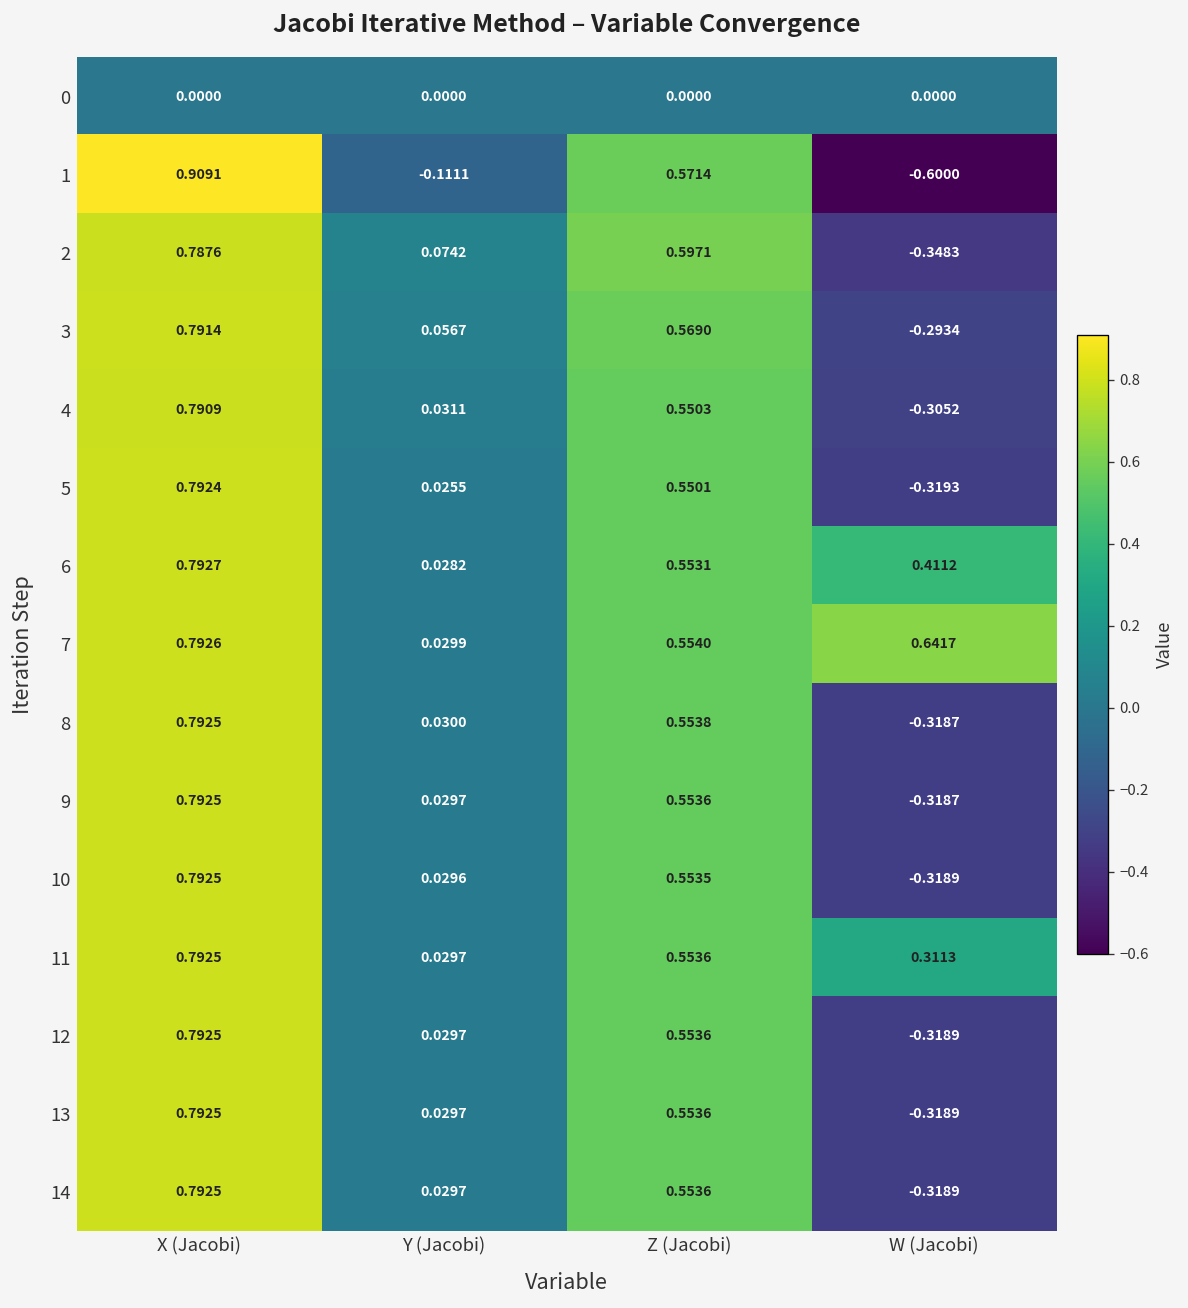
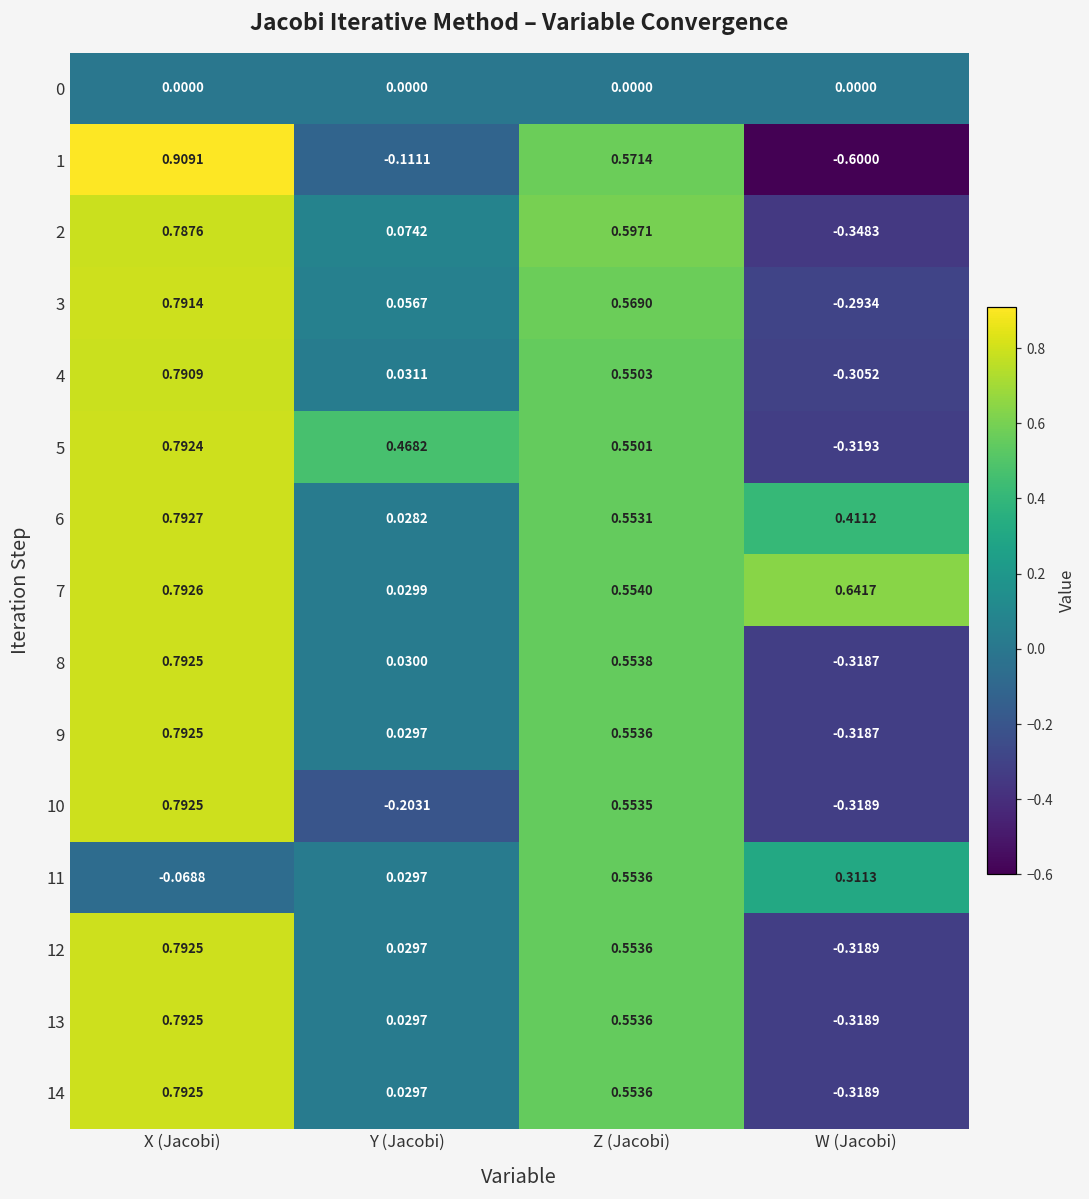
5, Y (Jacobi): 0.0255 -> 0.4682
10, Y (Jacobi): 0.0296 -> -0.2031
11, X (Jacobi): 0.7925 -> -0.0688
